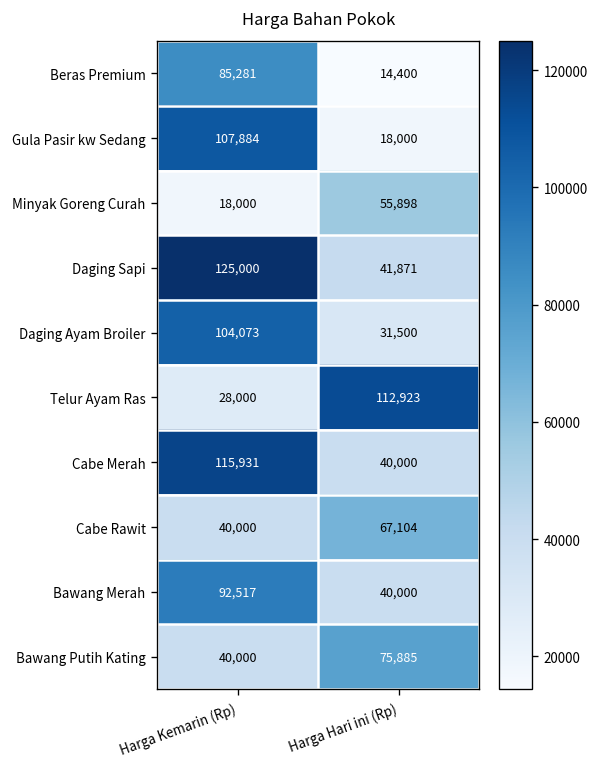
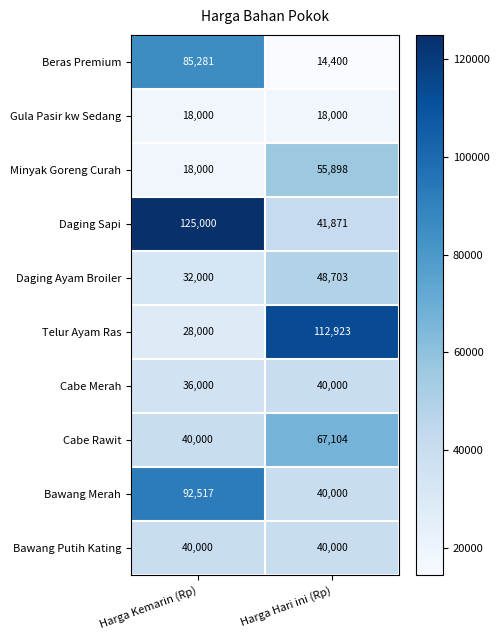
Gula Pasir kw Sedang, Harga Kemarin (Rp): 107,884 -> 18,000
Daging Ayam Broiler, Harga Kemarin (Rp): 104,073 -> 32,000
Daging Ayam Broiler, Harga Hari ini (Rp): 31,500 -> 48,703
Cabe Merah, Harga Kemarin (Rp): 115,931 -> 36,000
Bawang Putih Kating, Harga Hari ini (Rp): 75,885 -> 40,000
